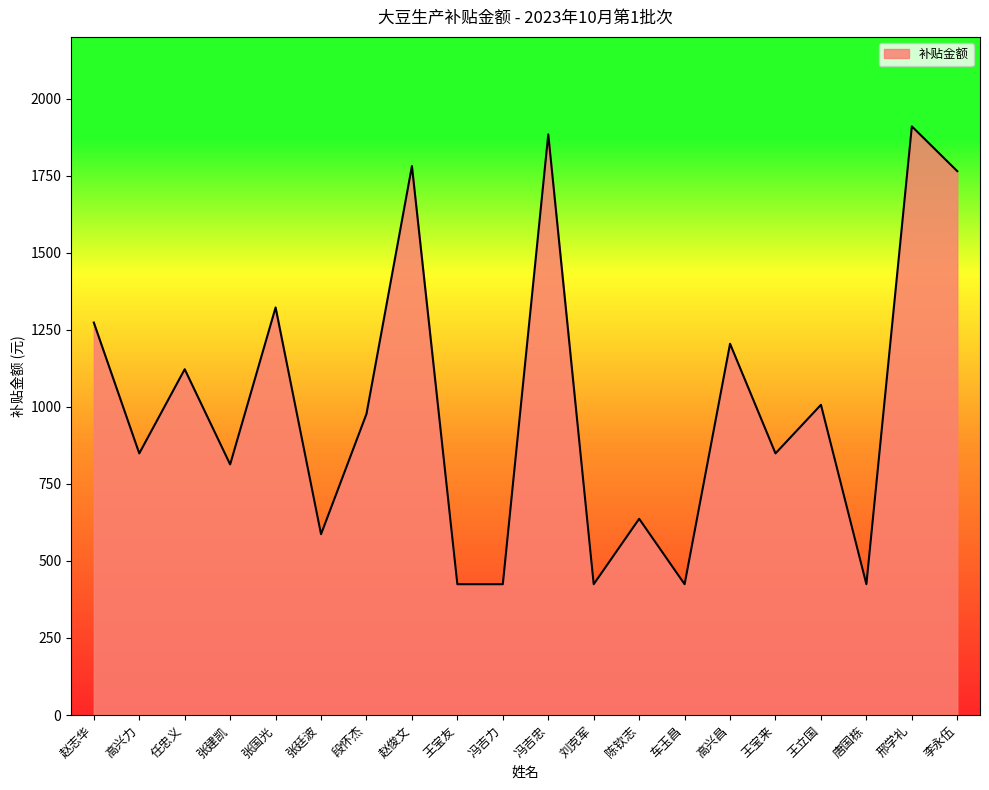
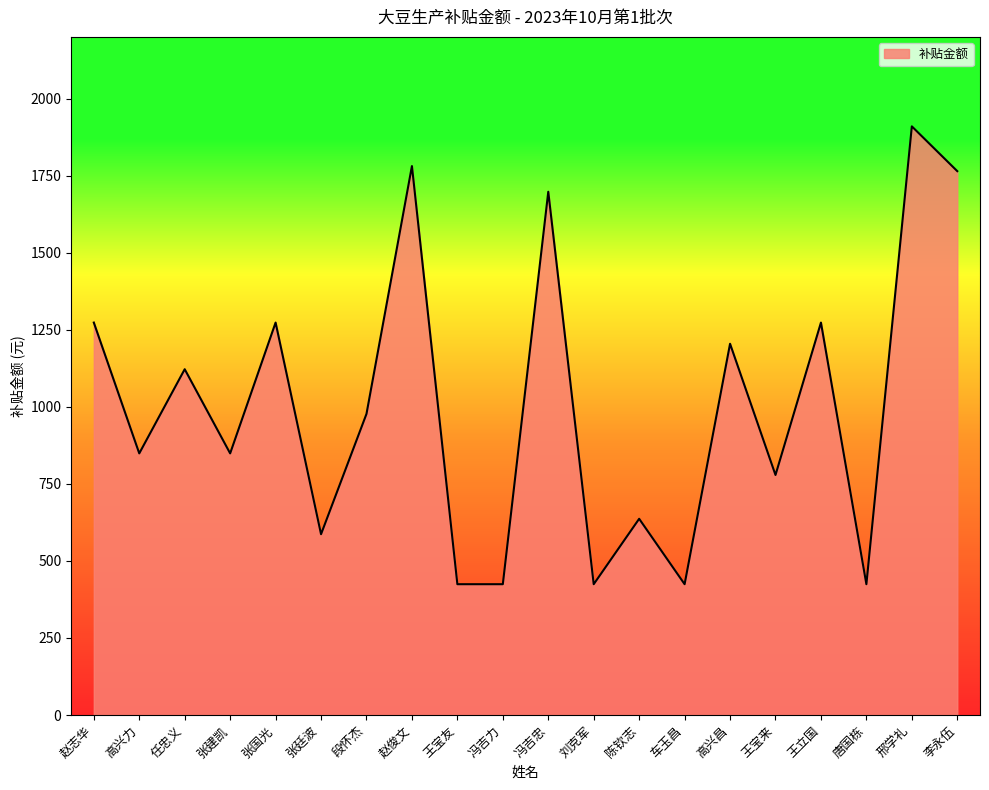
张建凯: 810 -> 850
张国光: 1320 -> 1270
冯吉忠: 1880 -> 1700
王宝来: 850 -> 780
王立国: 1010 -> 1270
